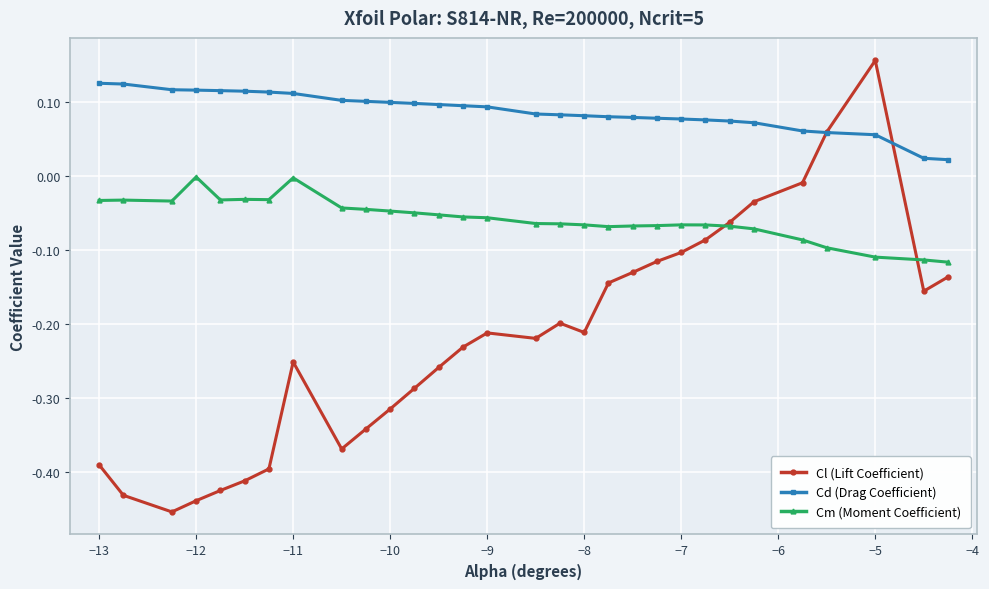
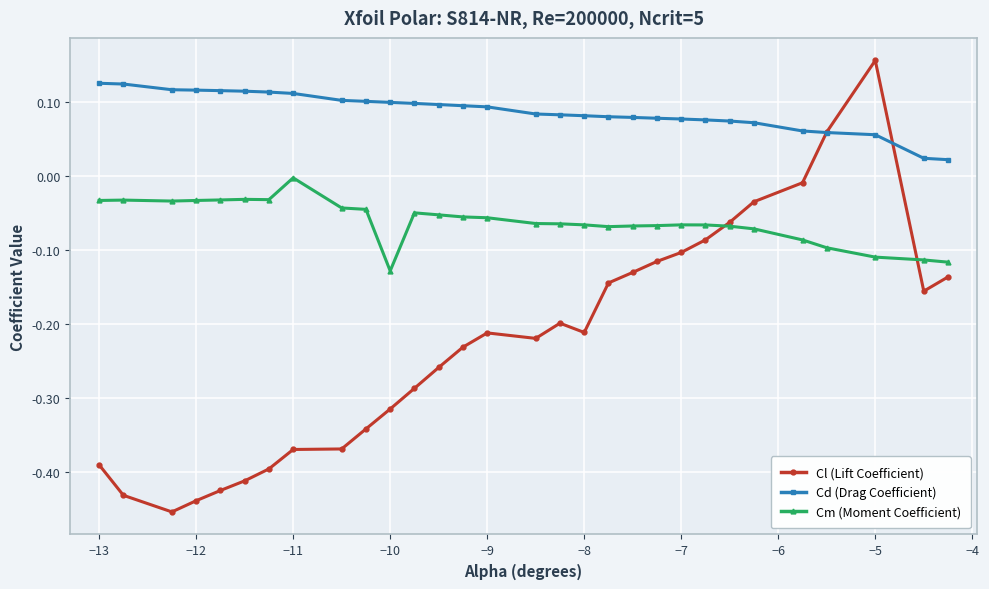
Cm (Moment Coefficient), −12: 0.00 -> -0.03
Cl (Lift Coefficient), −11: -0.25 -> -0.37
Cm (Moment Coefficient), −10: -0.05 -> -0.13
